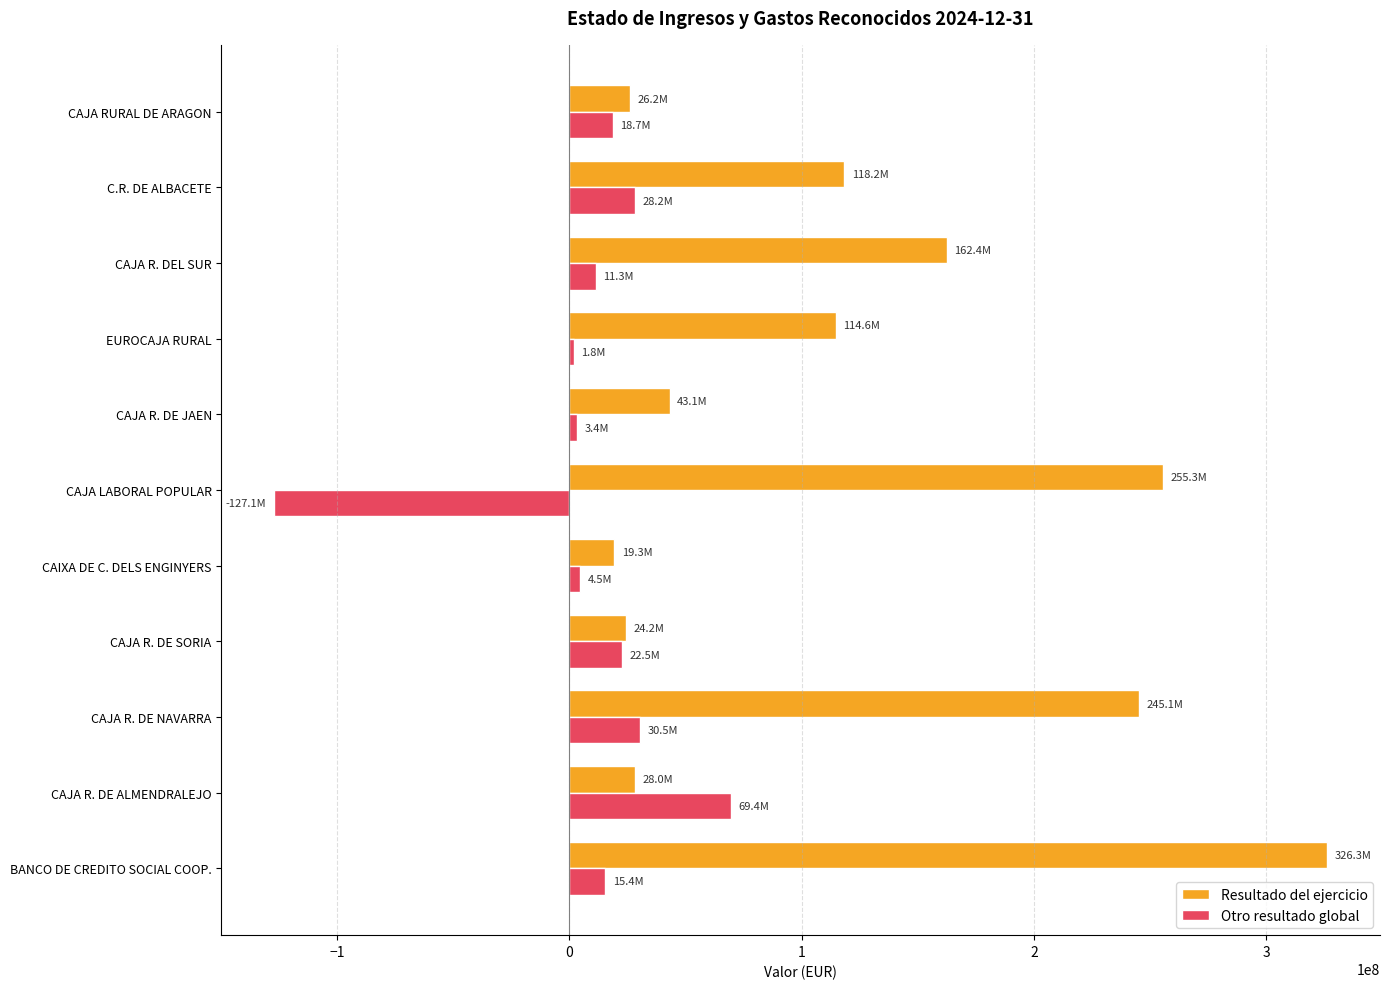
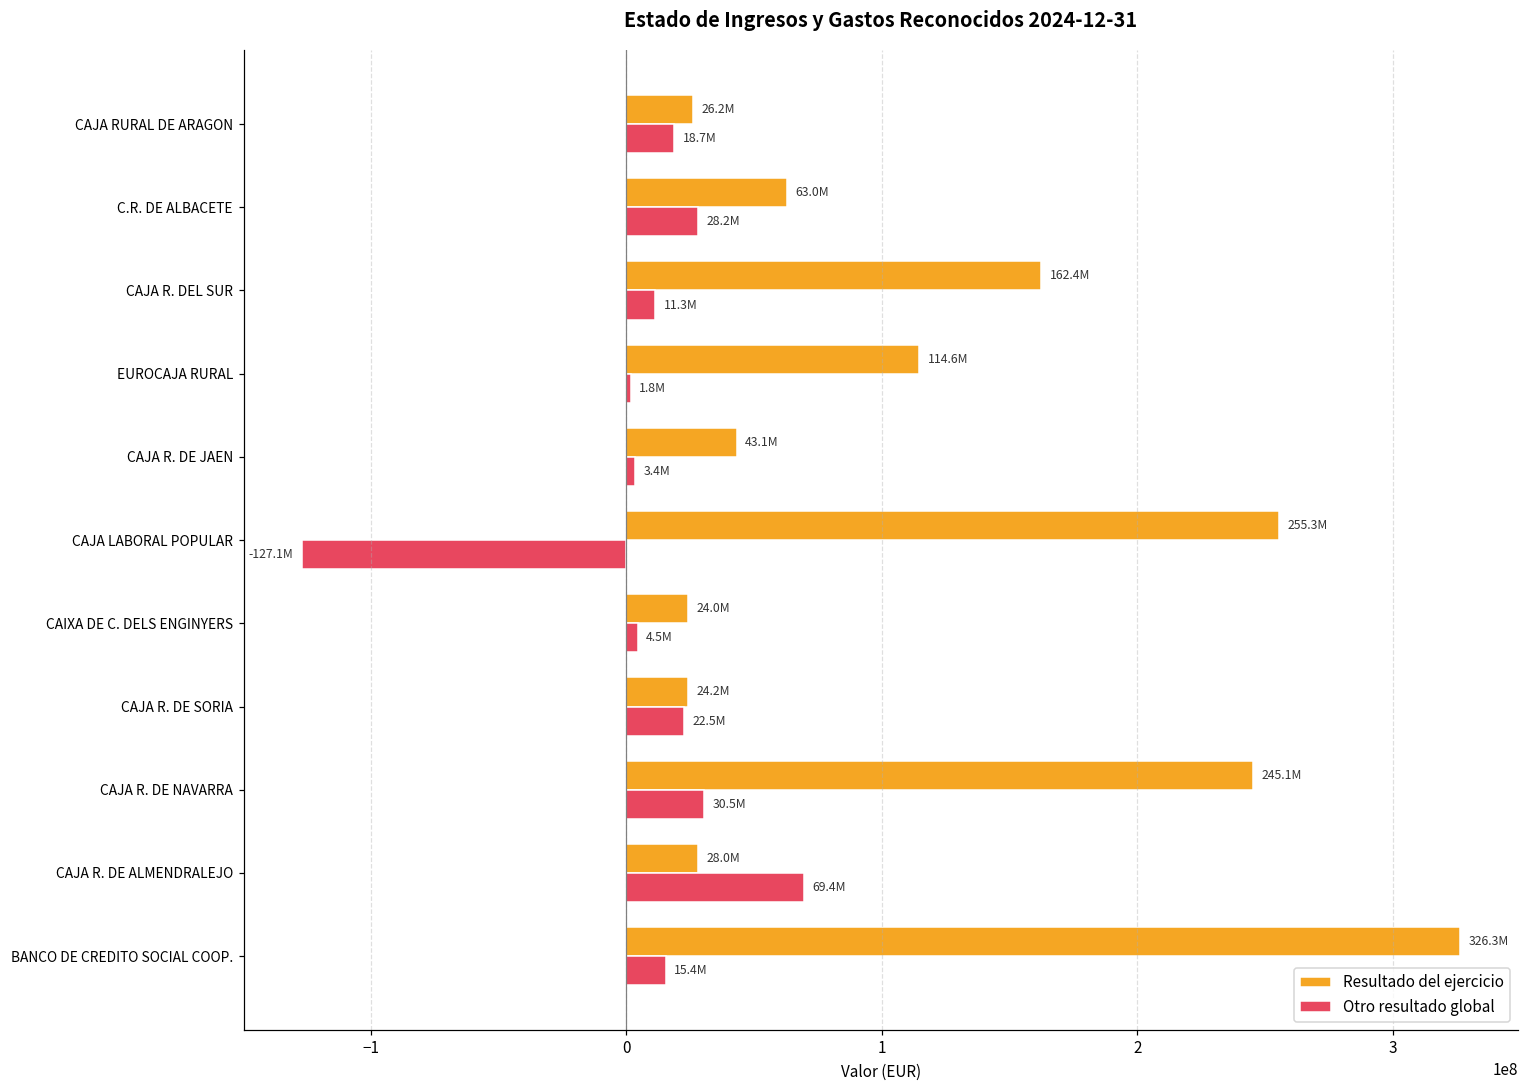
Resultado del ejercicio, C.R. DE ALBACETE: 118.2M -> 63.0M
Resultado del ejercicio, CAIXA DE C. DELS ENGINYERS: 19.3M -> 24.0M
